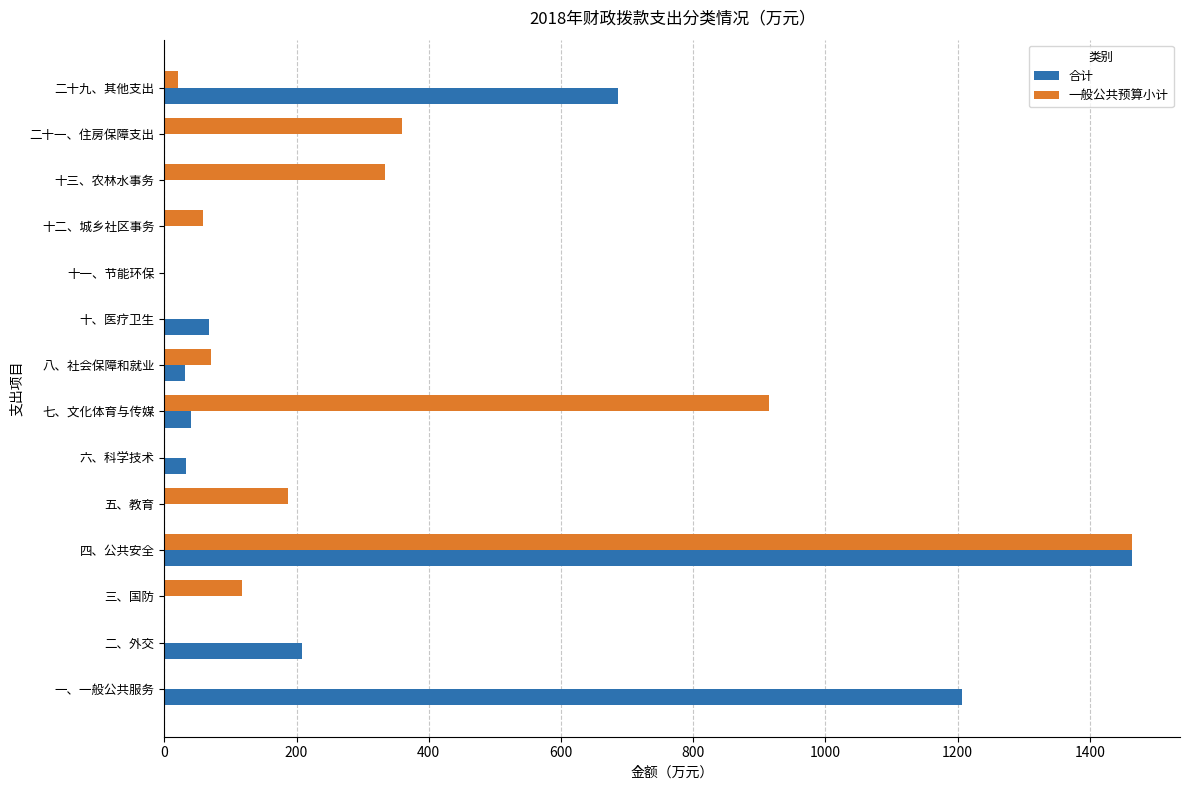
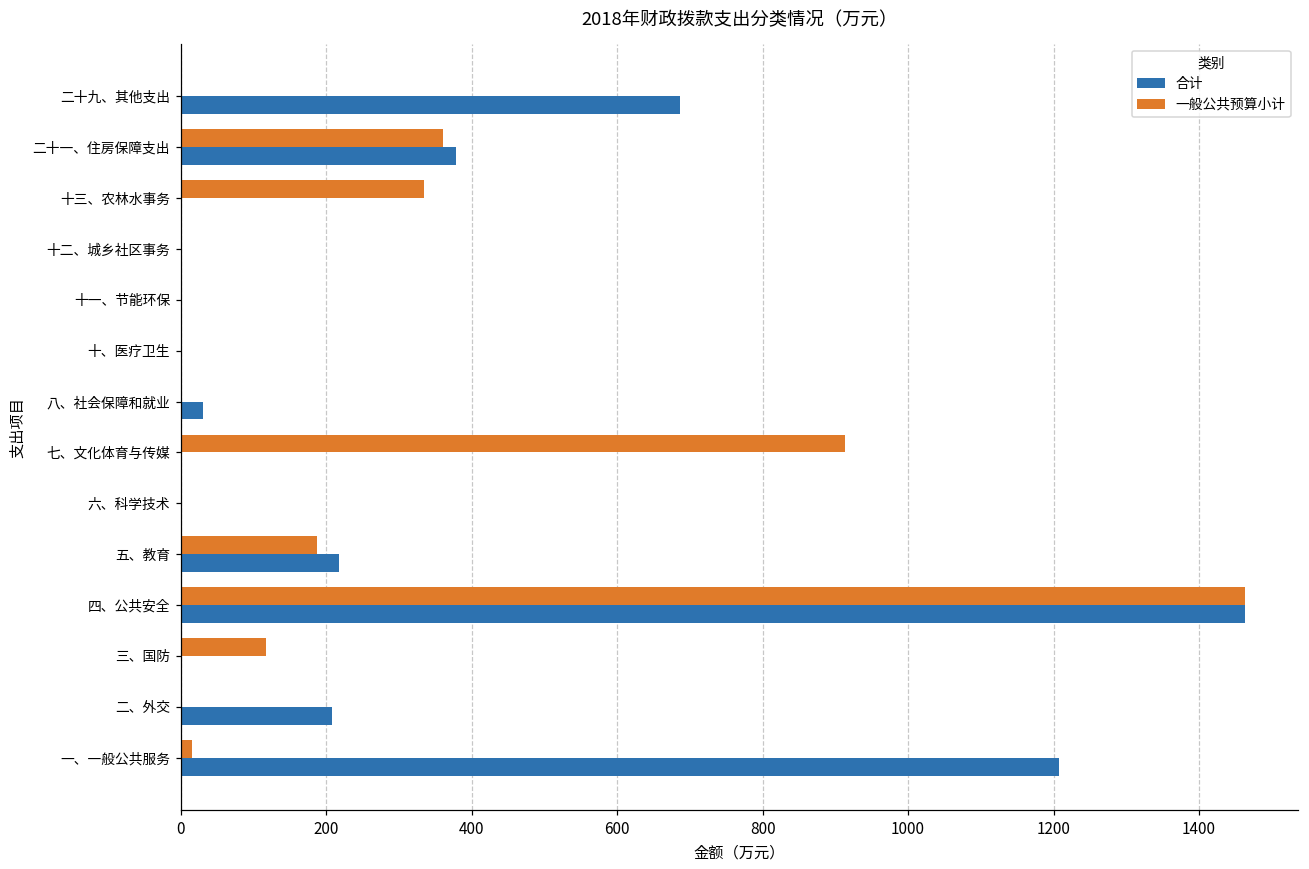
一般公共预算小计, 二十九、其他支出: 20 -> 0
合计, 二十一、住房保障支出: 0 -> 380
一般公共预算小计, 十二、城乡社区事务: 60 -> 0
合计, 十、医疗卫生: 70 -> 0
一般公共预算小计, 八、社会保障和就业: 70 -> 0
合计, 七、文化体育与传媒: 40 -> 0
合计, 六、科学技术: 30 -> 0
合计, 五、教育: 0 -> 220
一般公共预算小计, 一、一般公共服务: 0 -> 20
